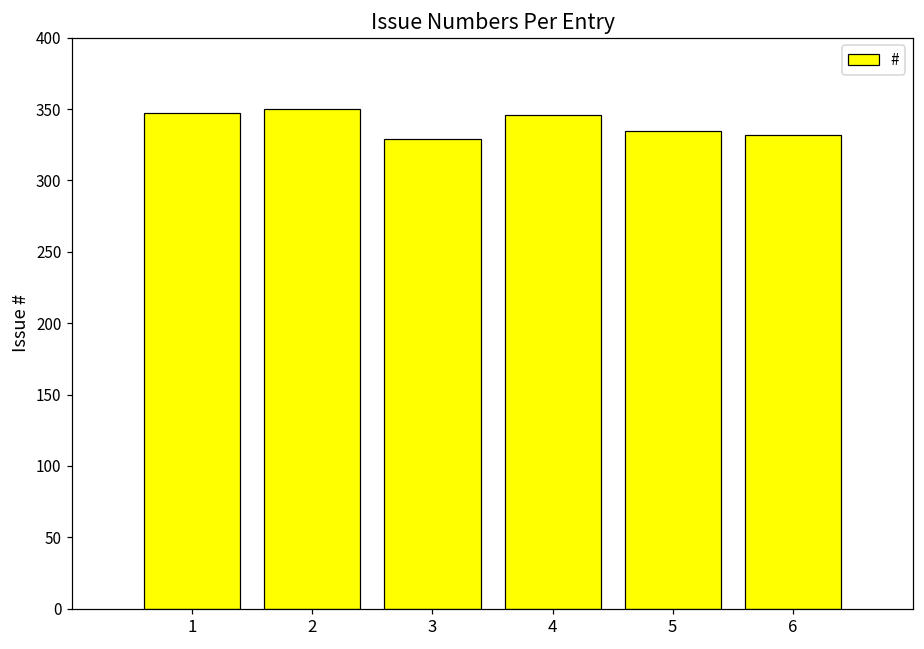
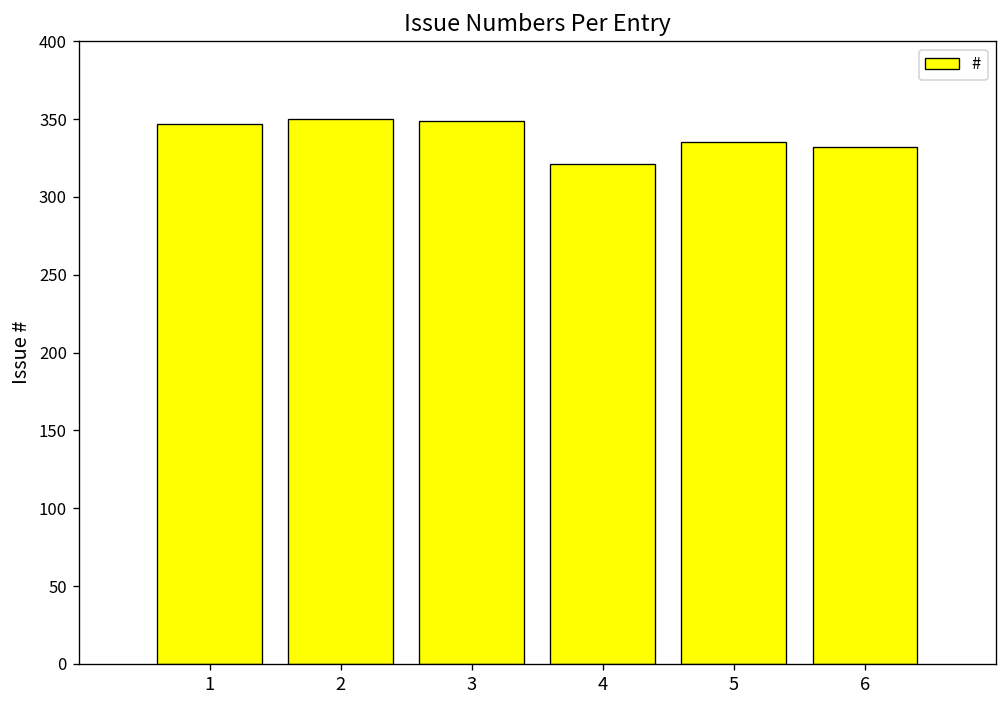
3: 329 -> 349
4: 346 -> 321
